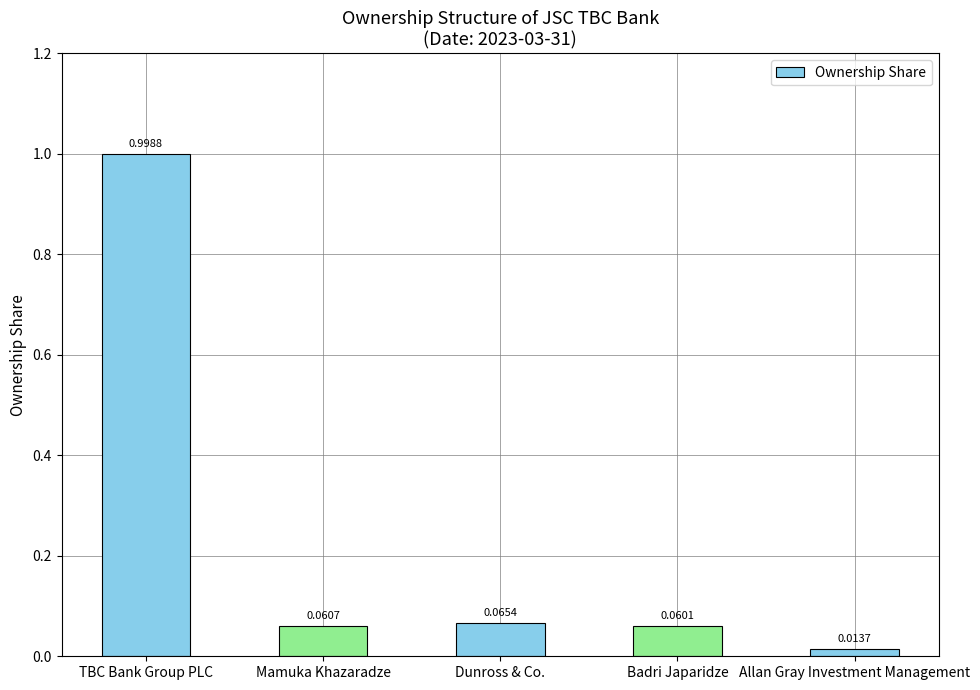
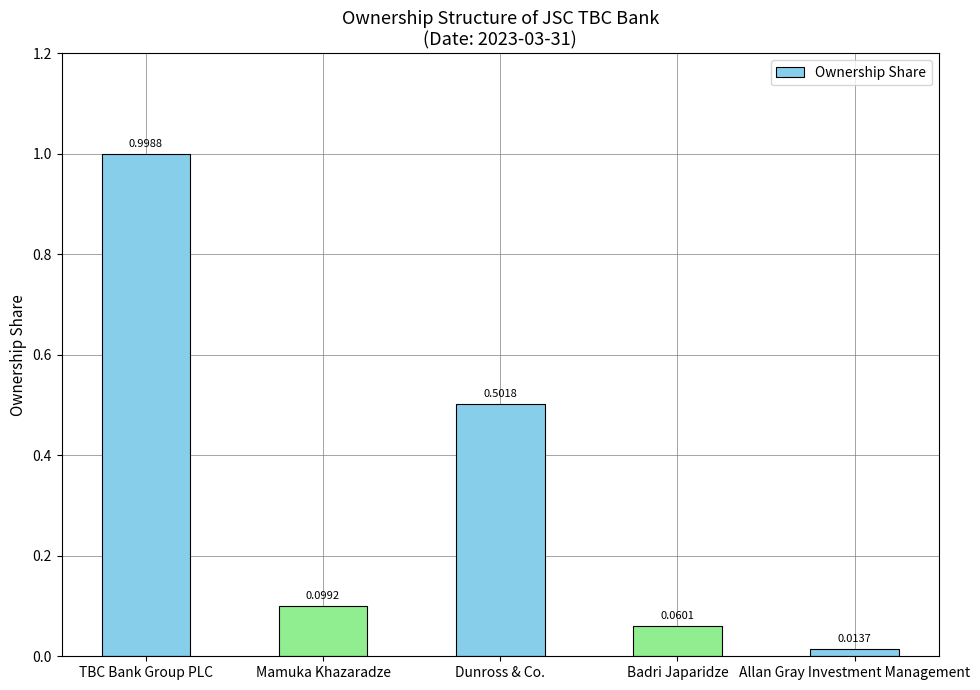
Mamuka Khazaradze: 0.0607 -> 0.0992
Dunross & Co.: 0.0654 -> 0.5018
